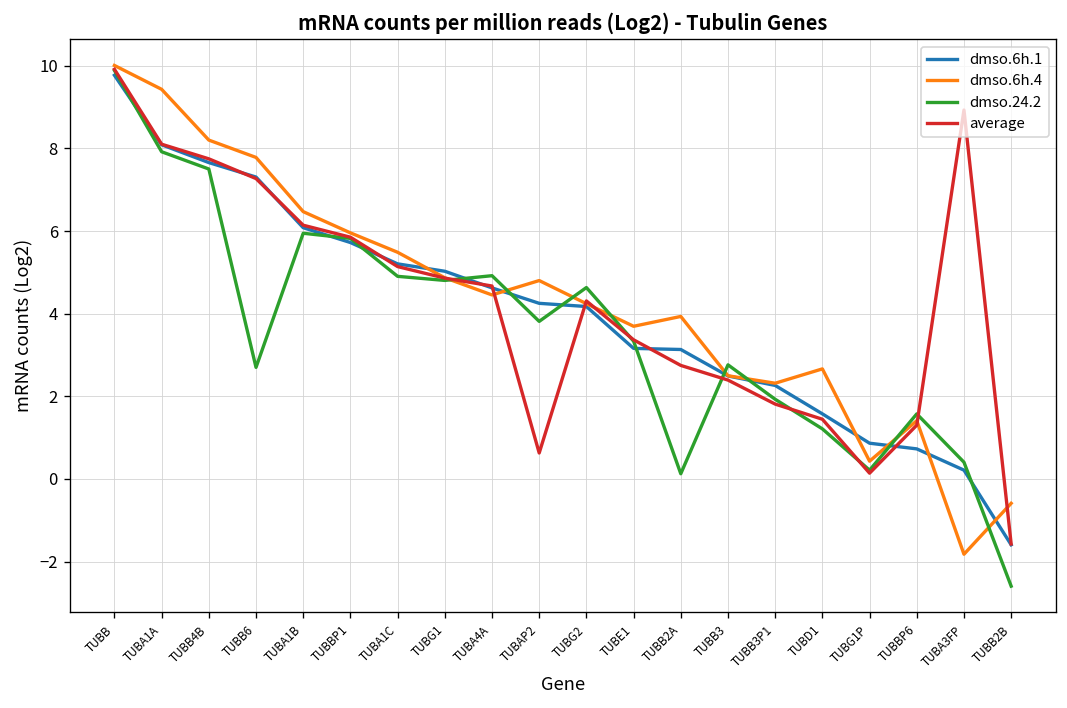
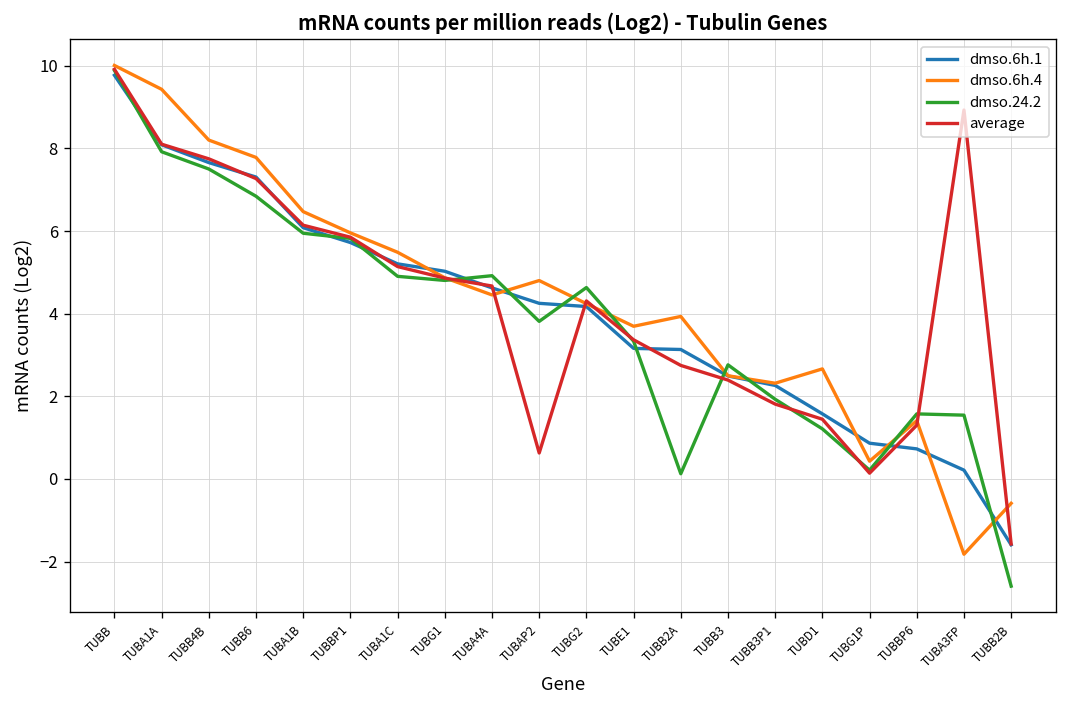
dmso.24.2, TUBB6: 2.7 -> 6.8
dmso.24.2, TUBA3FP: 0.4 -> 1.5
